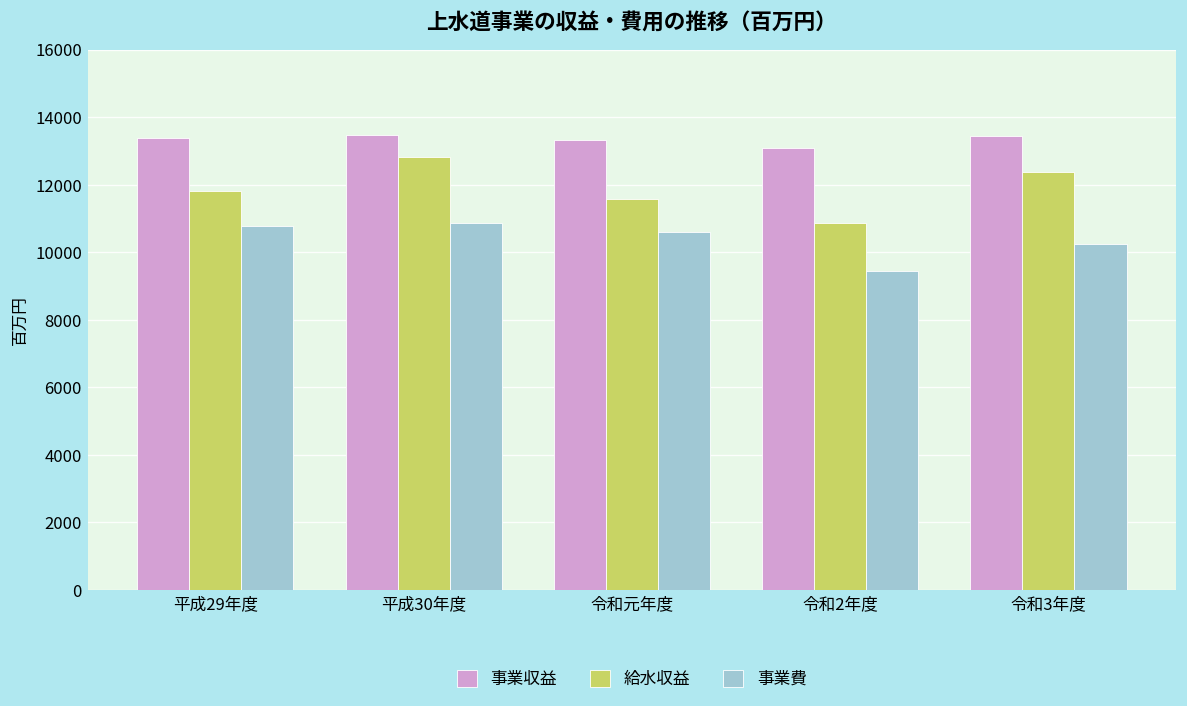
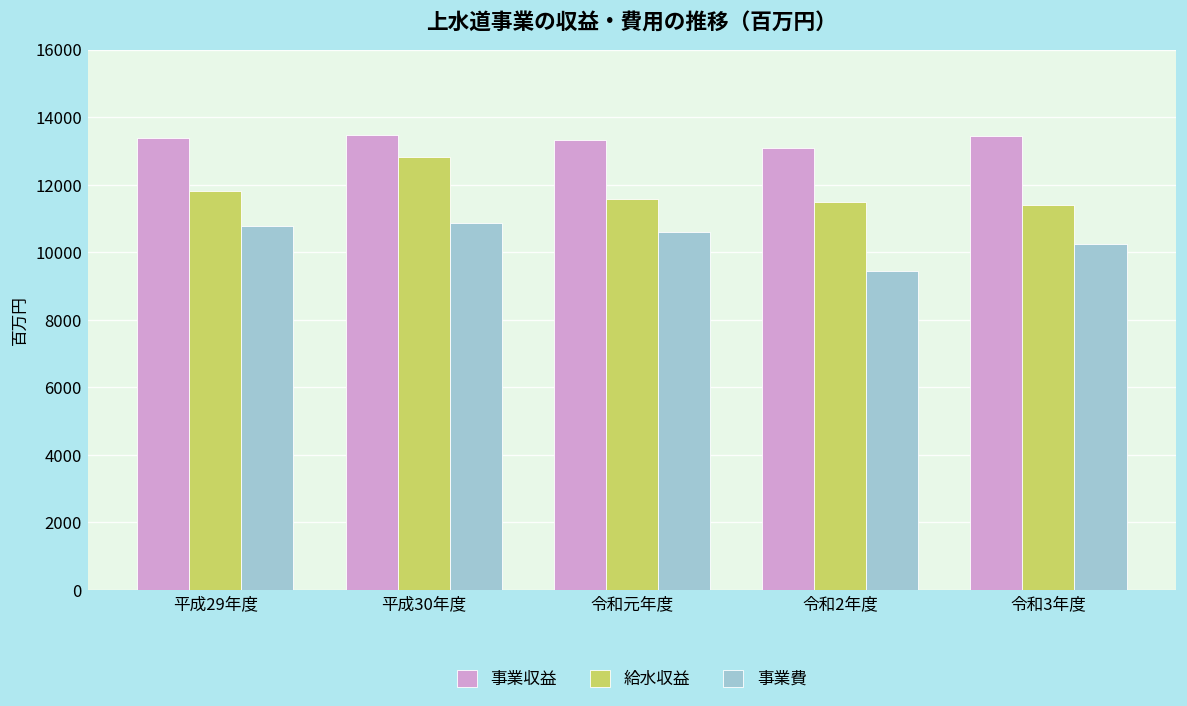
給水収益, 令和2年度: 10900 -> 11500
給水収益, 令和3年度: 12400 -> 11400
